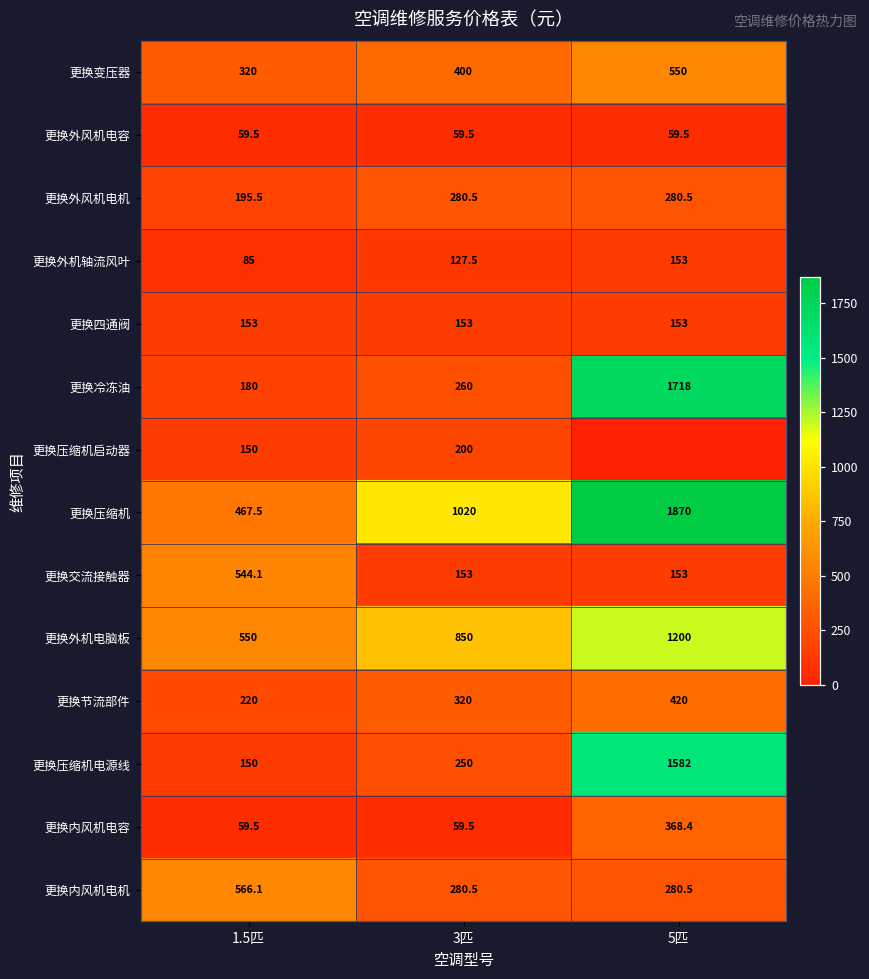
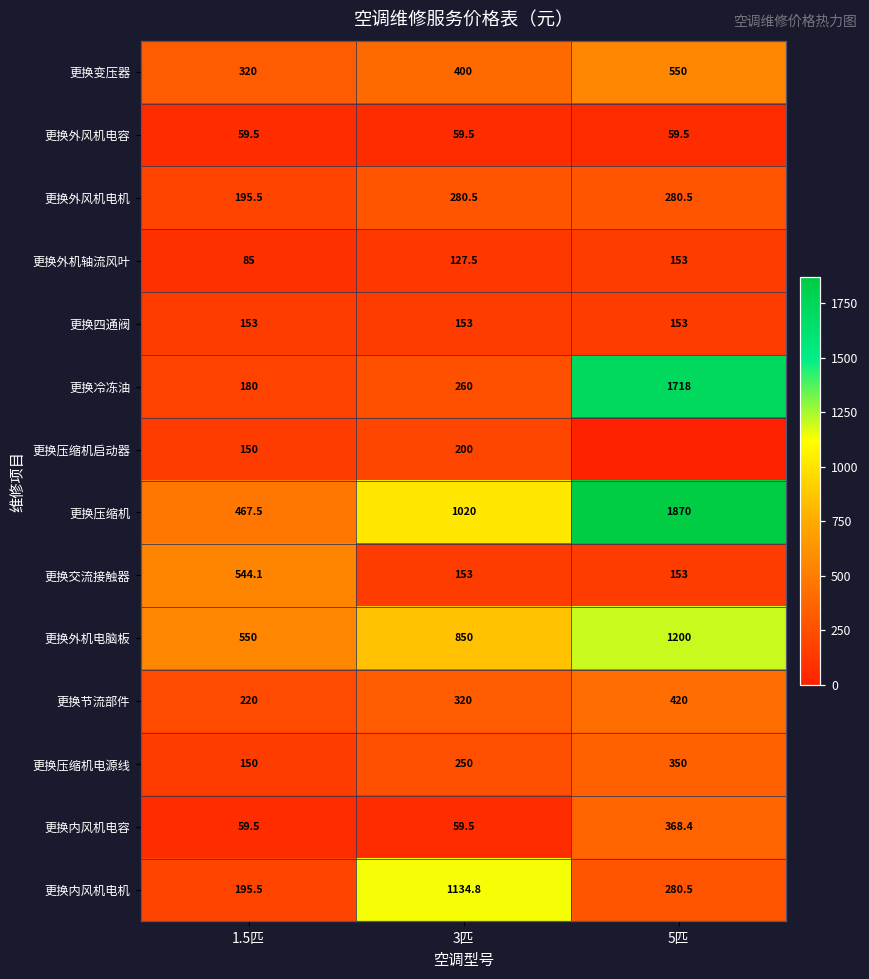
更换压缩机电源线, 5匹: 1582 -> 350
更换内风机电机, 1.5匹: 566.1 -> 195.5
更换内风机电机, 3匹: 280.5 -> 1134.8
